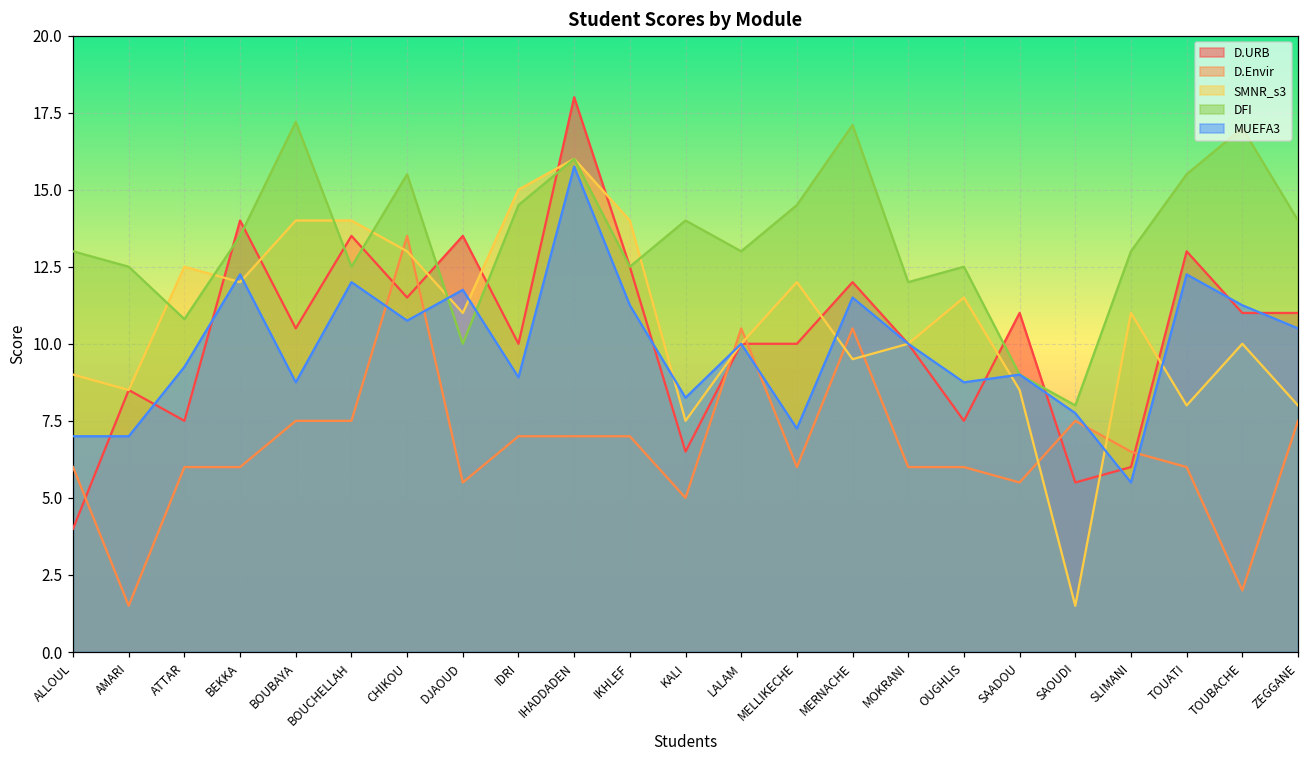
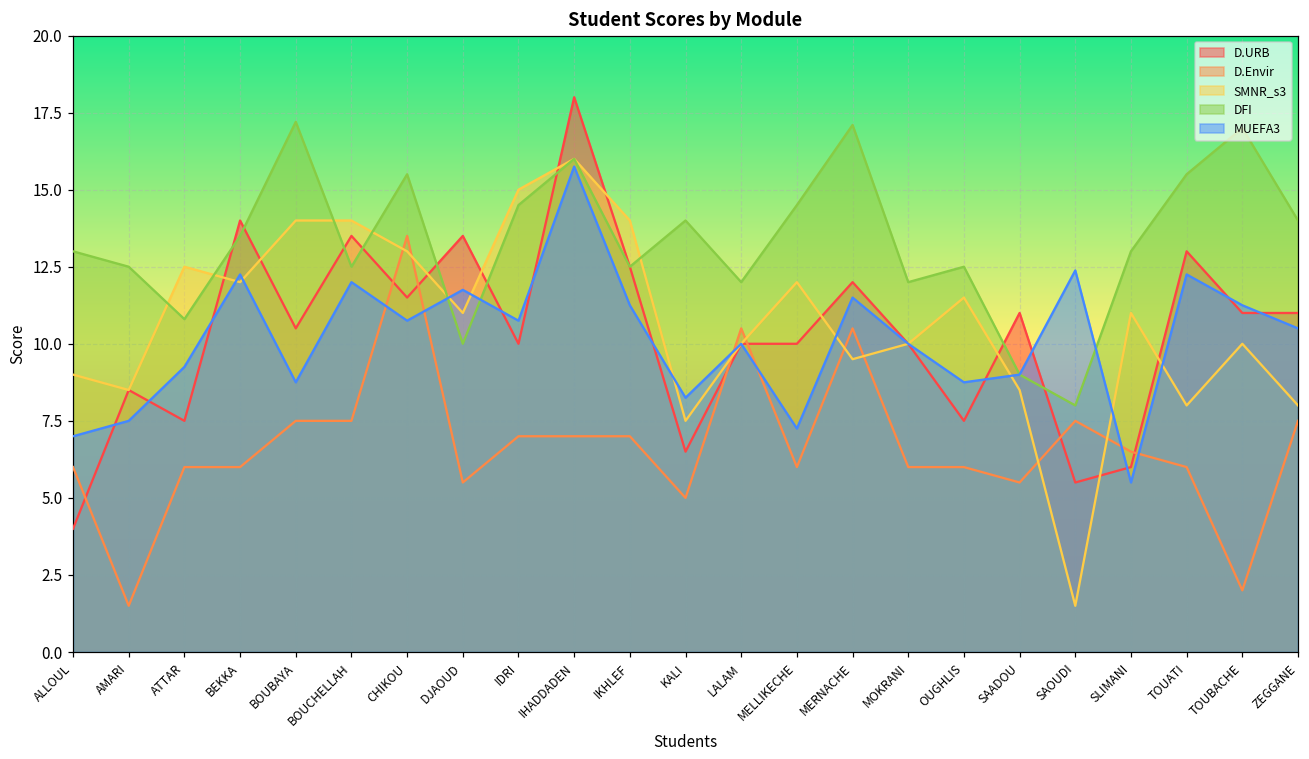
MUEFA3, AMARI: 7.0 -> 7.5
MUEFA3, IDRI: 8.9 -> 10.8
DFI, LALAM: 13 -> 12
MUEFA3, SAOUDI: 7.8 -> 12.4
